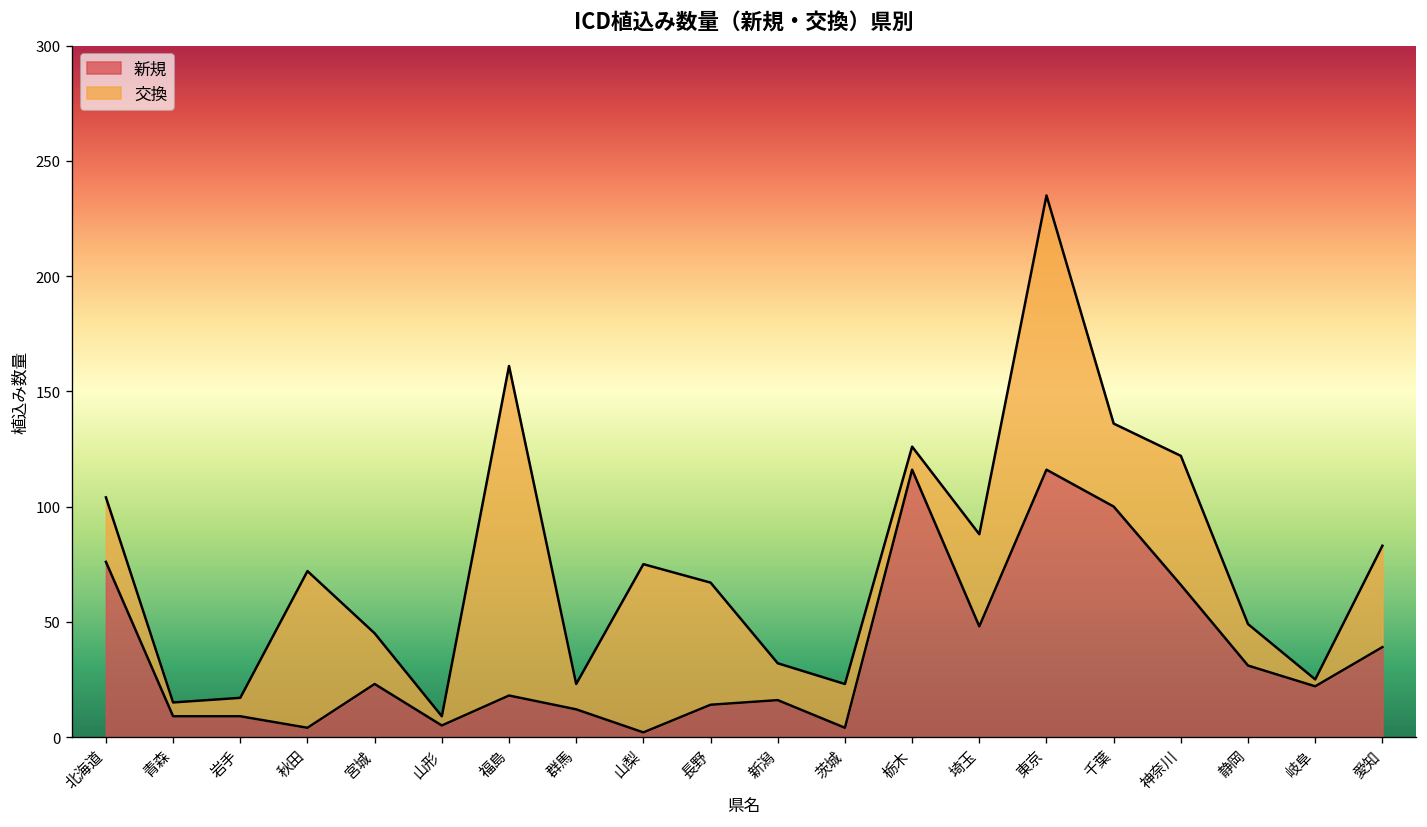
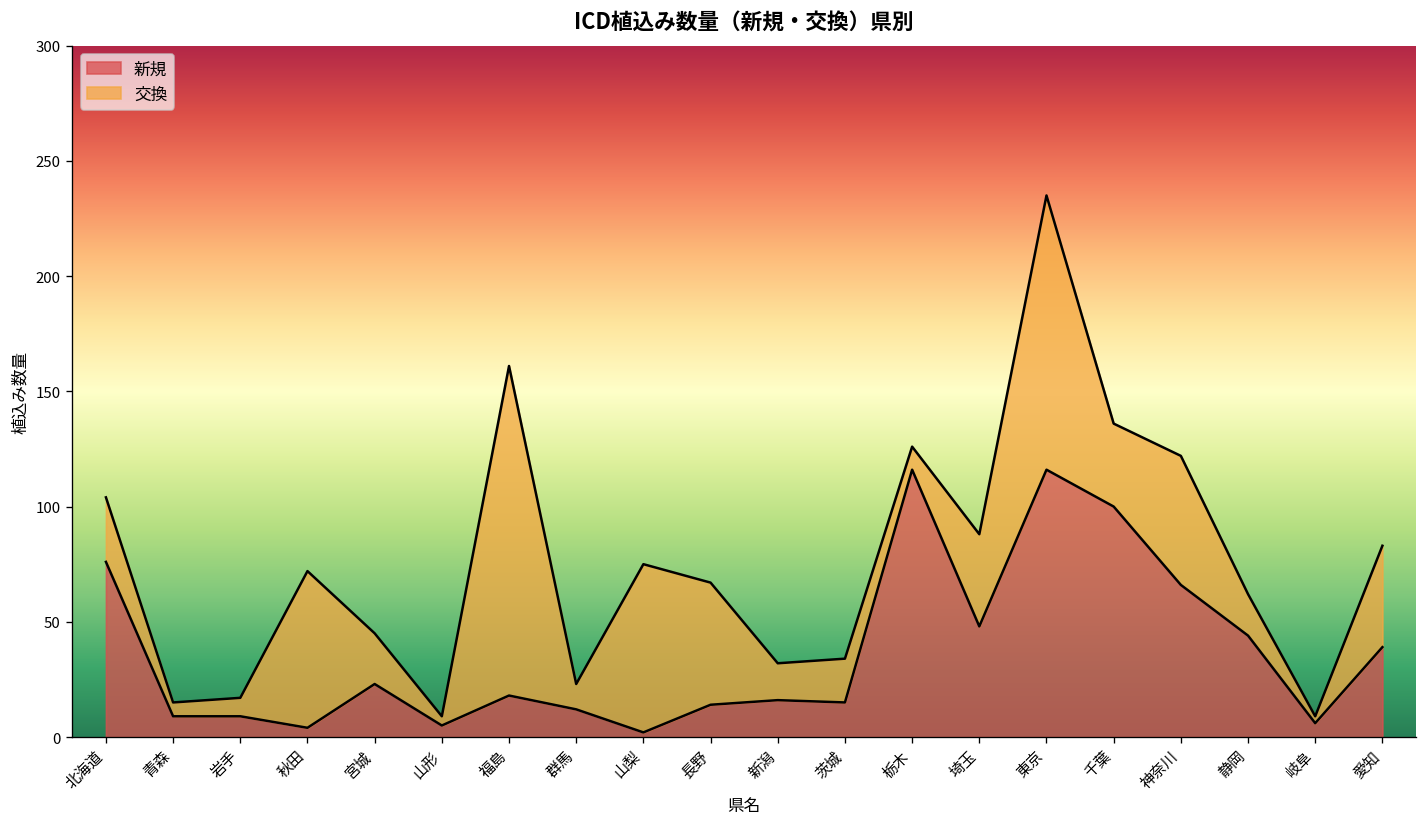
新規, 茨城: 4 -> 15
新規, 静岡: 31 -> 44
新規, 岐阜: 22 -> 6
